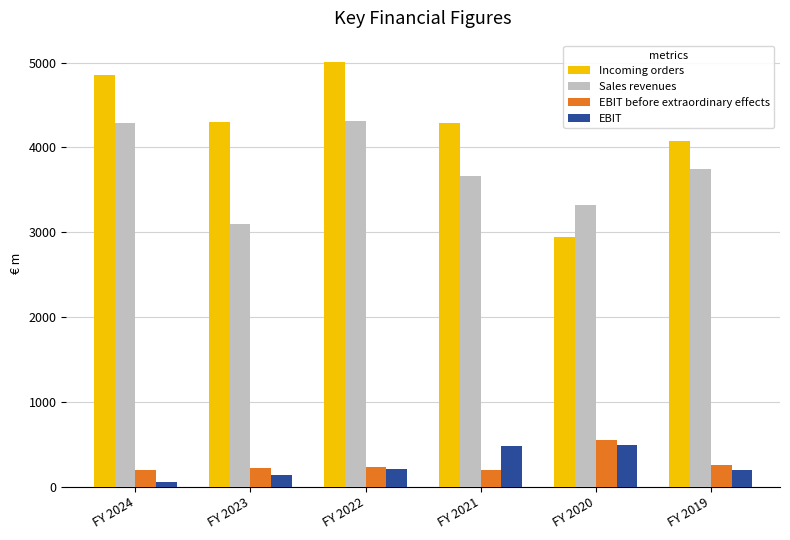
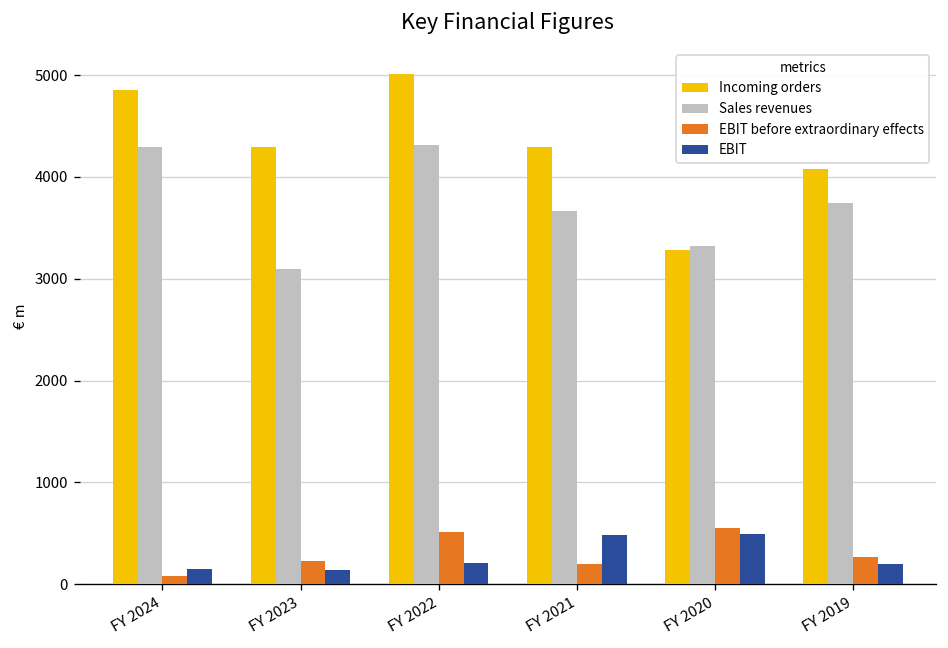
EBIT before extraordinary effects, FY 2024: 200 -> 100
EBIT, FY 2024: 100 -> 200
EBIT before extraordinary effects, FY 2022: 200 -> 500
Incoming orders, FY 2020: 2900 -> 3300
